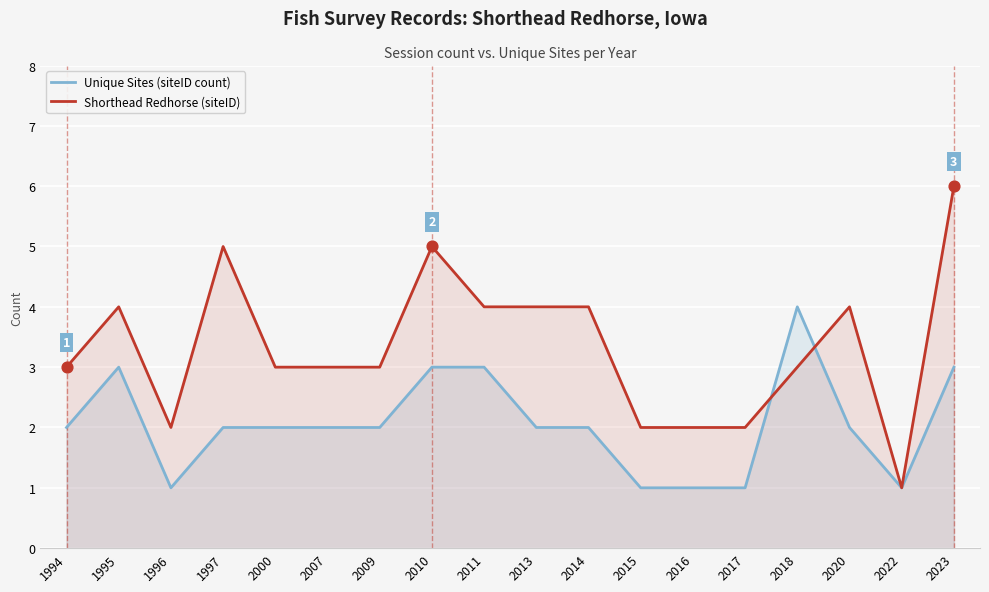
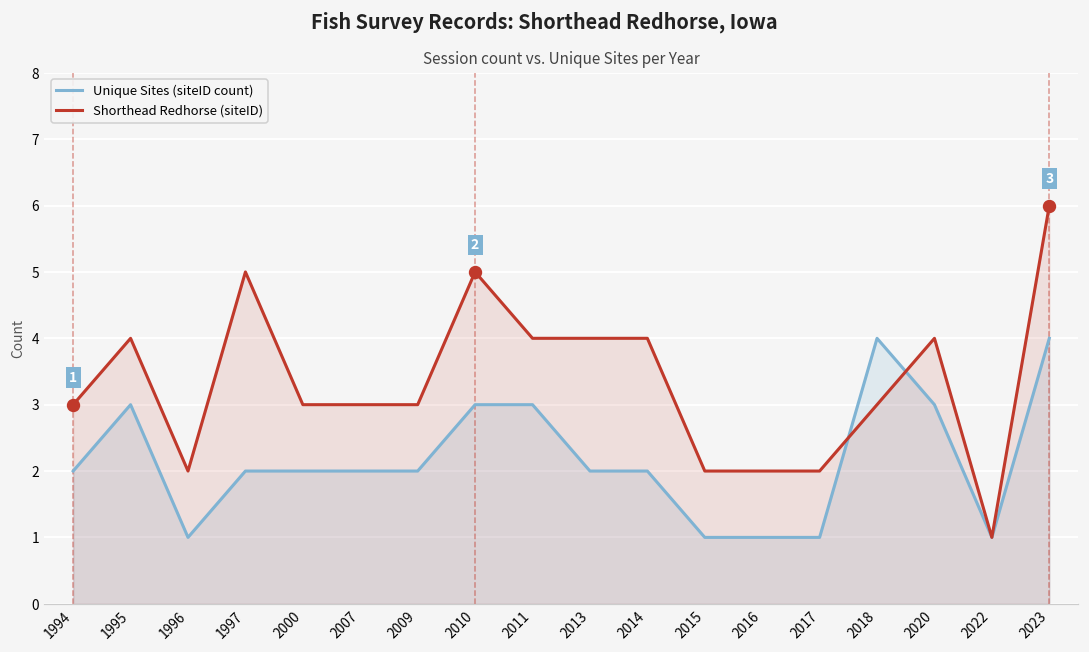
Unique Sites (siteID count), 2020: 2 -> 3
Unique Sites (siteID count), 2023: 3 -> 4
